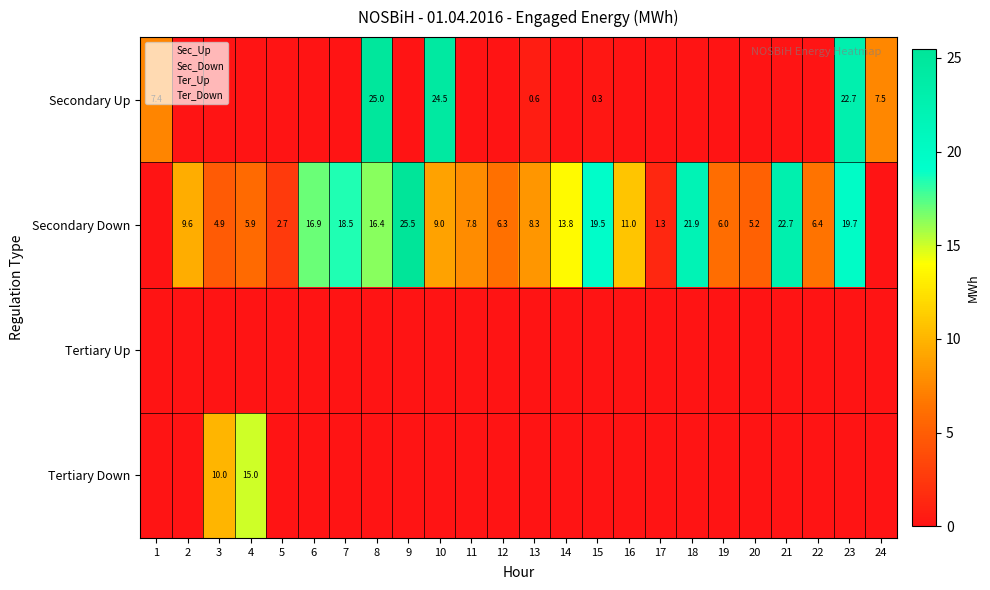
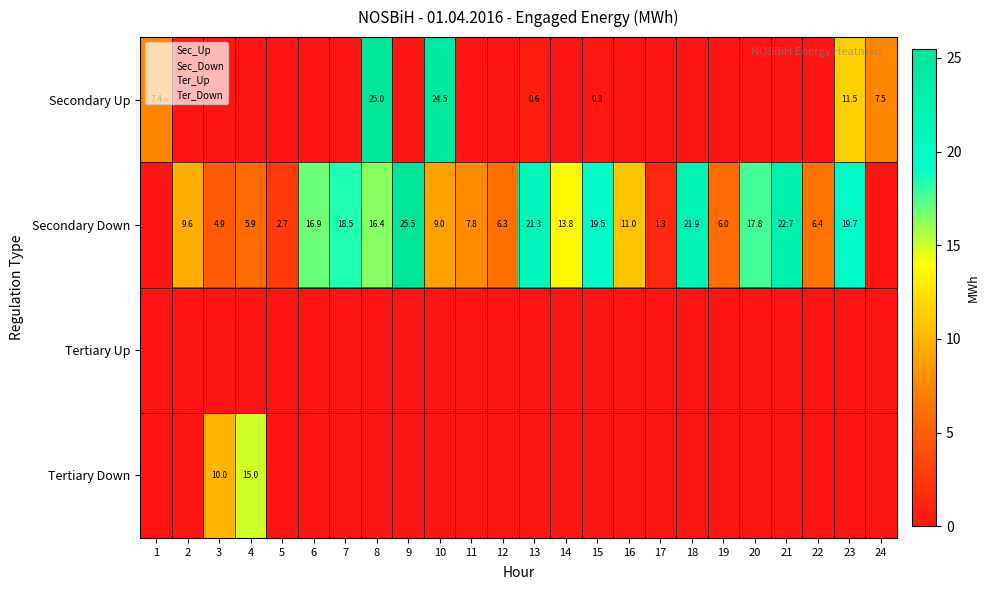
Secondary Up, 23: 22.7 -> 11.5
Secondary Down, 13: 8.3 -> 21.3
Secondary Down, 20: 5.2 -> 17.8
